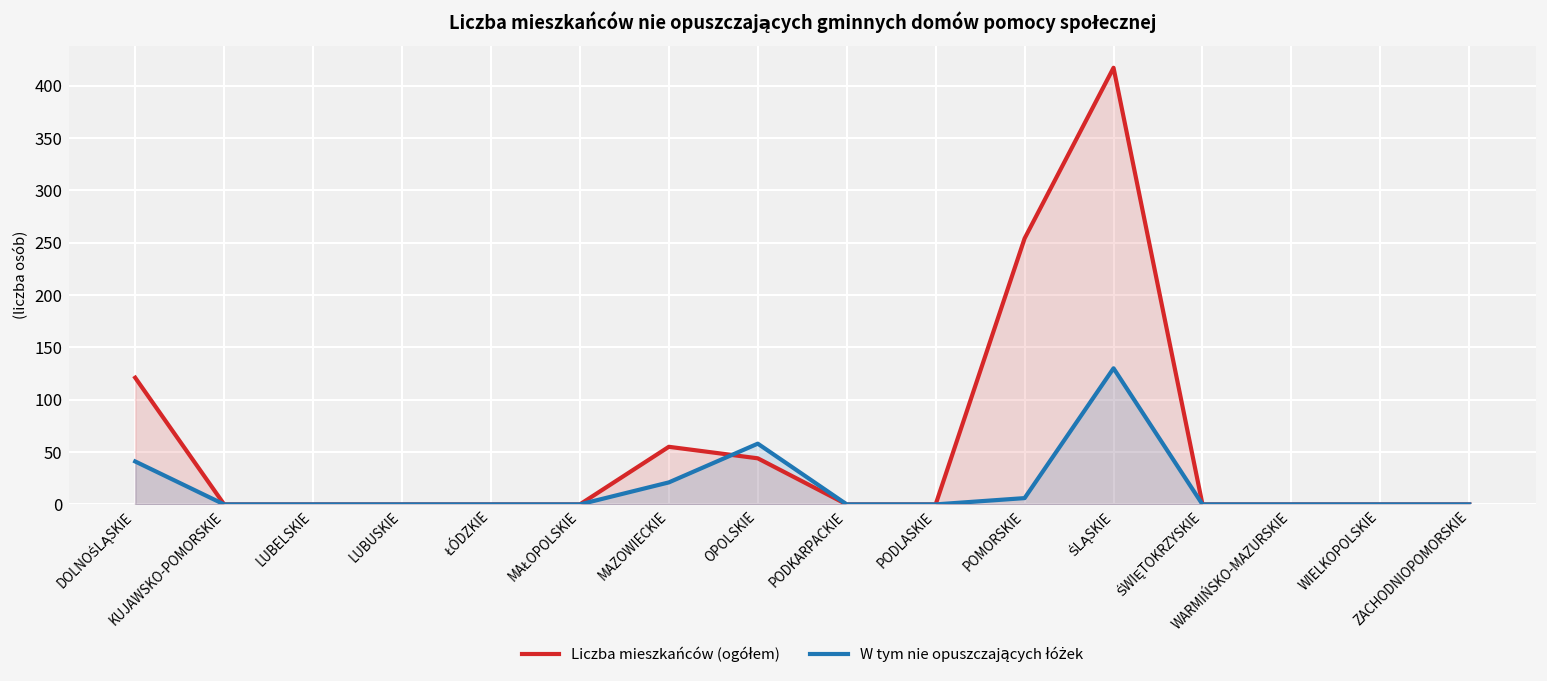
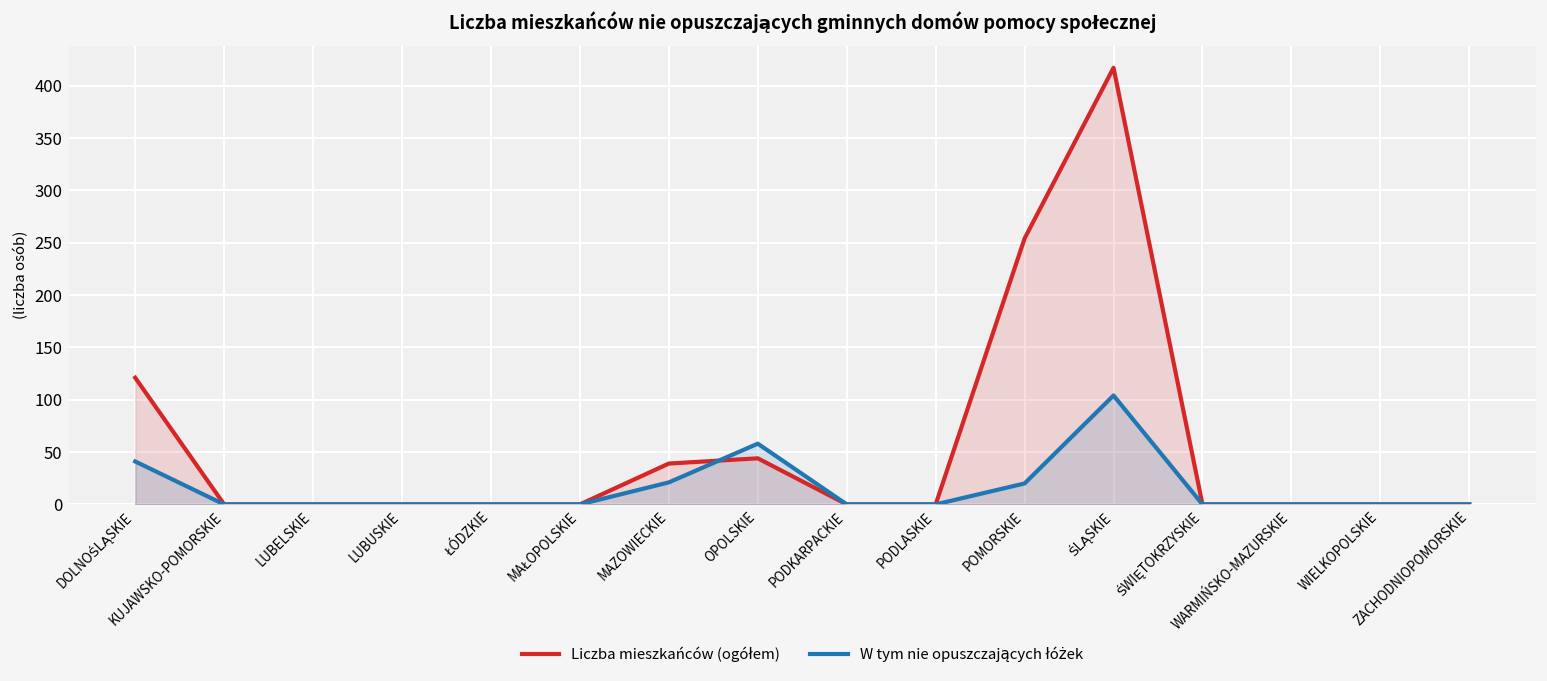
Liczba mieszkańców (ogółem), MAZOWIECKIE: 60 -> 40
W tym nie opuszczających łóżek, POMORSKIE: 10 -> 20
W tym nie opuszczających łóżek, ŚLĄSKIE: 130 -> 100
